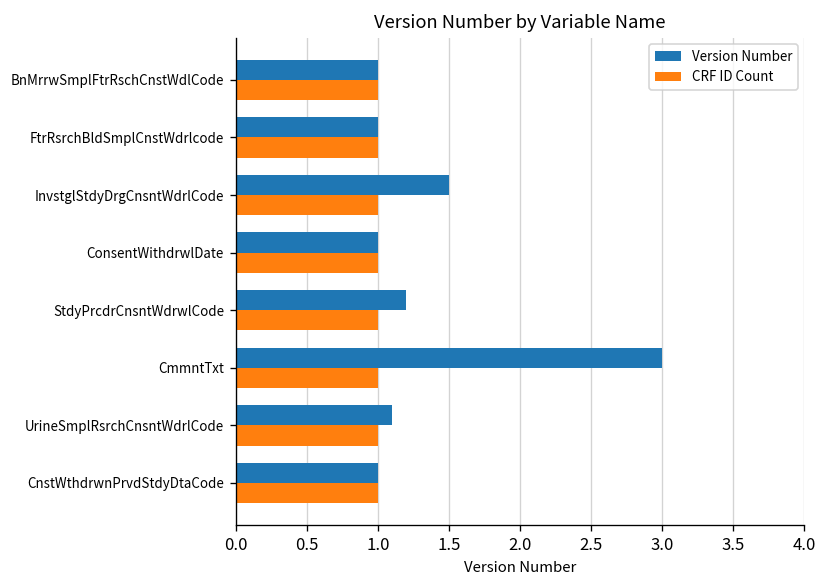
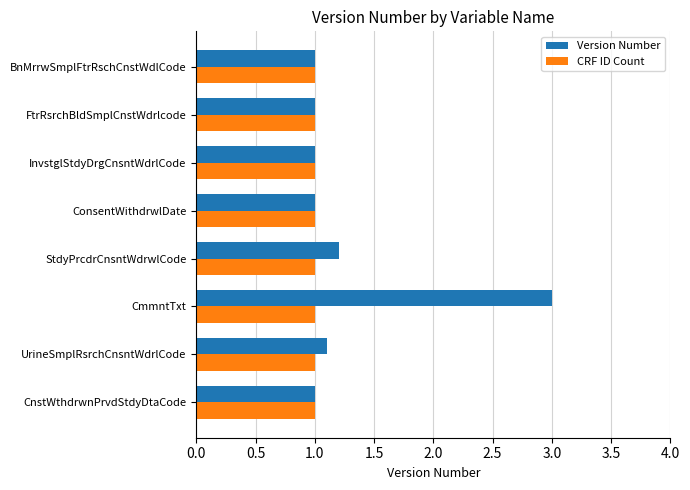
Version Number, InvstglStdyDrgCnsntWdrlCode: 1.5 -> 1.0
